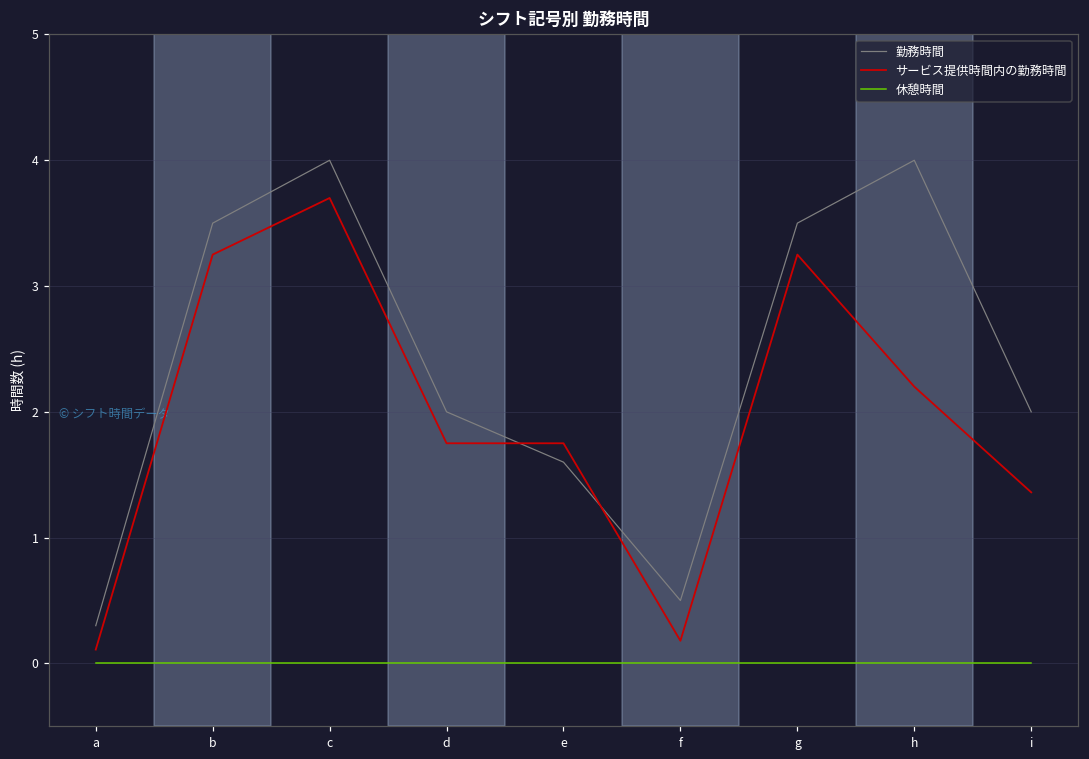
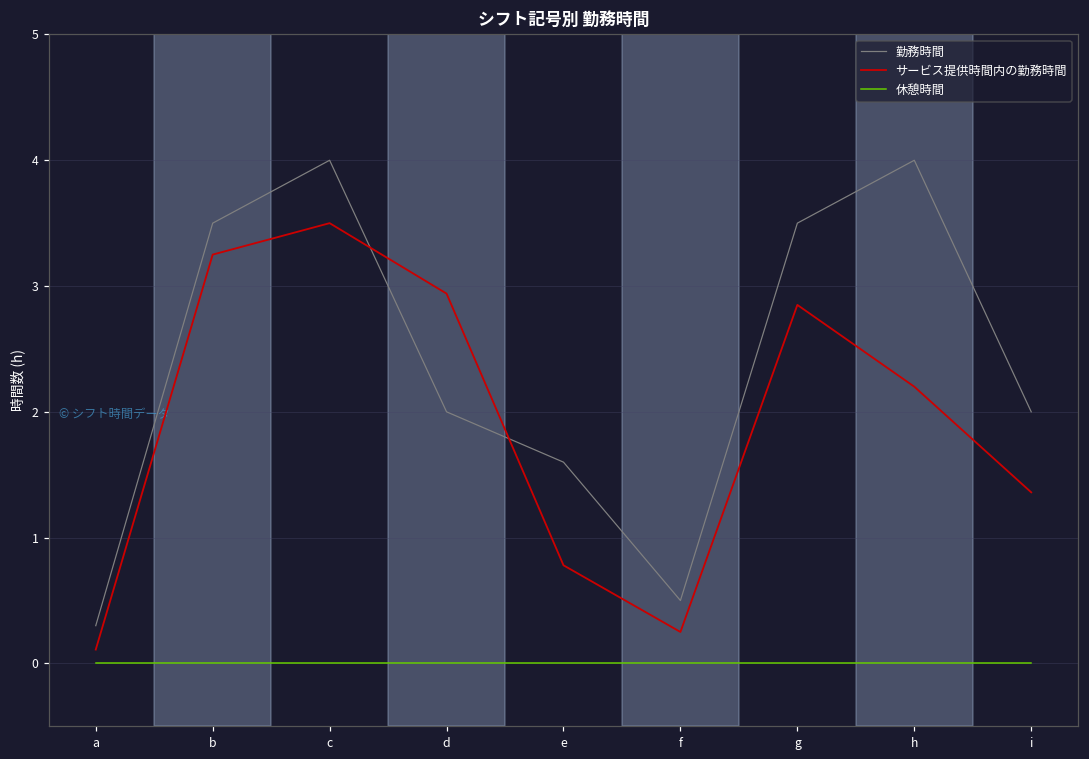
サービス提供時間内の勤務時間, c: 3.7 -> 3.5
サービス提供時間内の勤務時間, d: 1.75 -> 2.94
サービス提供時間内の勤務時間, e: 1.75 -> 0.78
サービス提供時間内の勤務時間, f: 0.18 -> 0.25
サービス提供時間内の勤務時間, g: 3.25 -> 2.85
